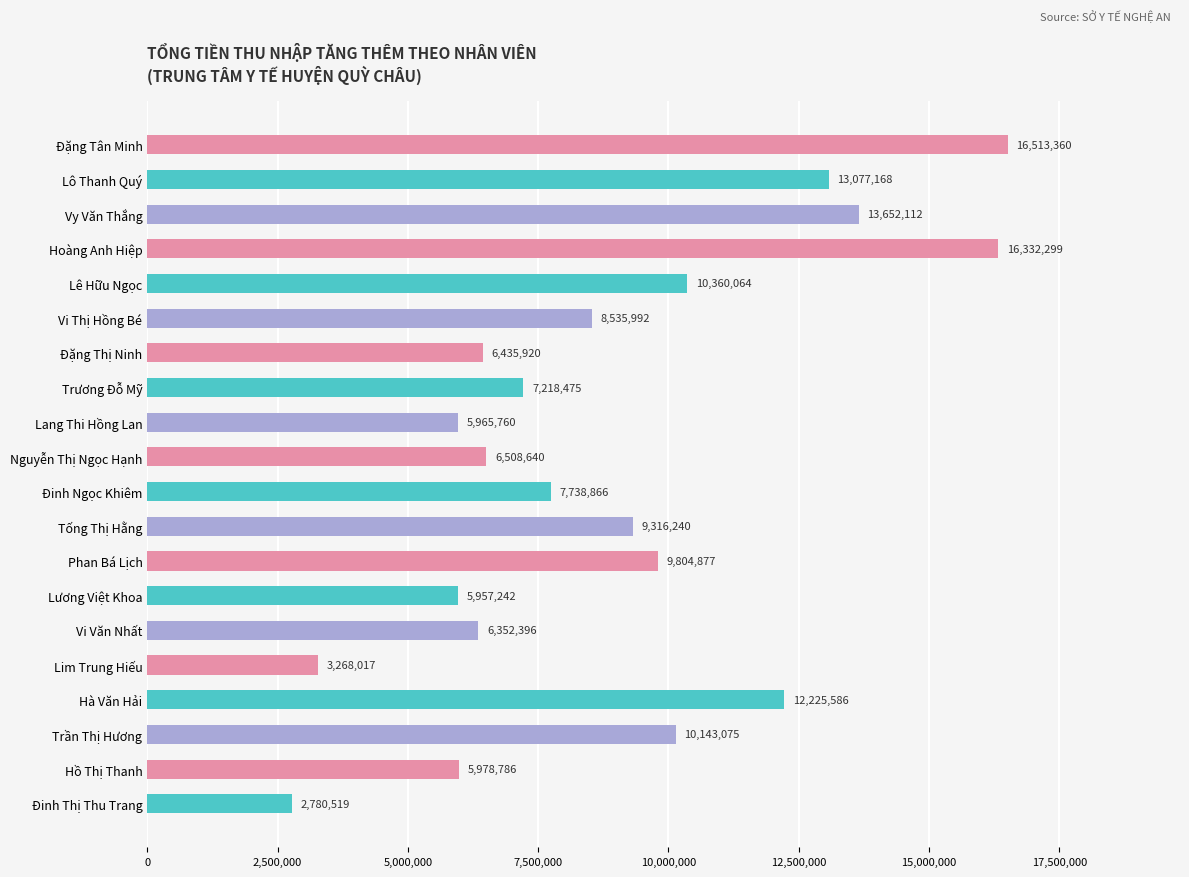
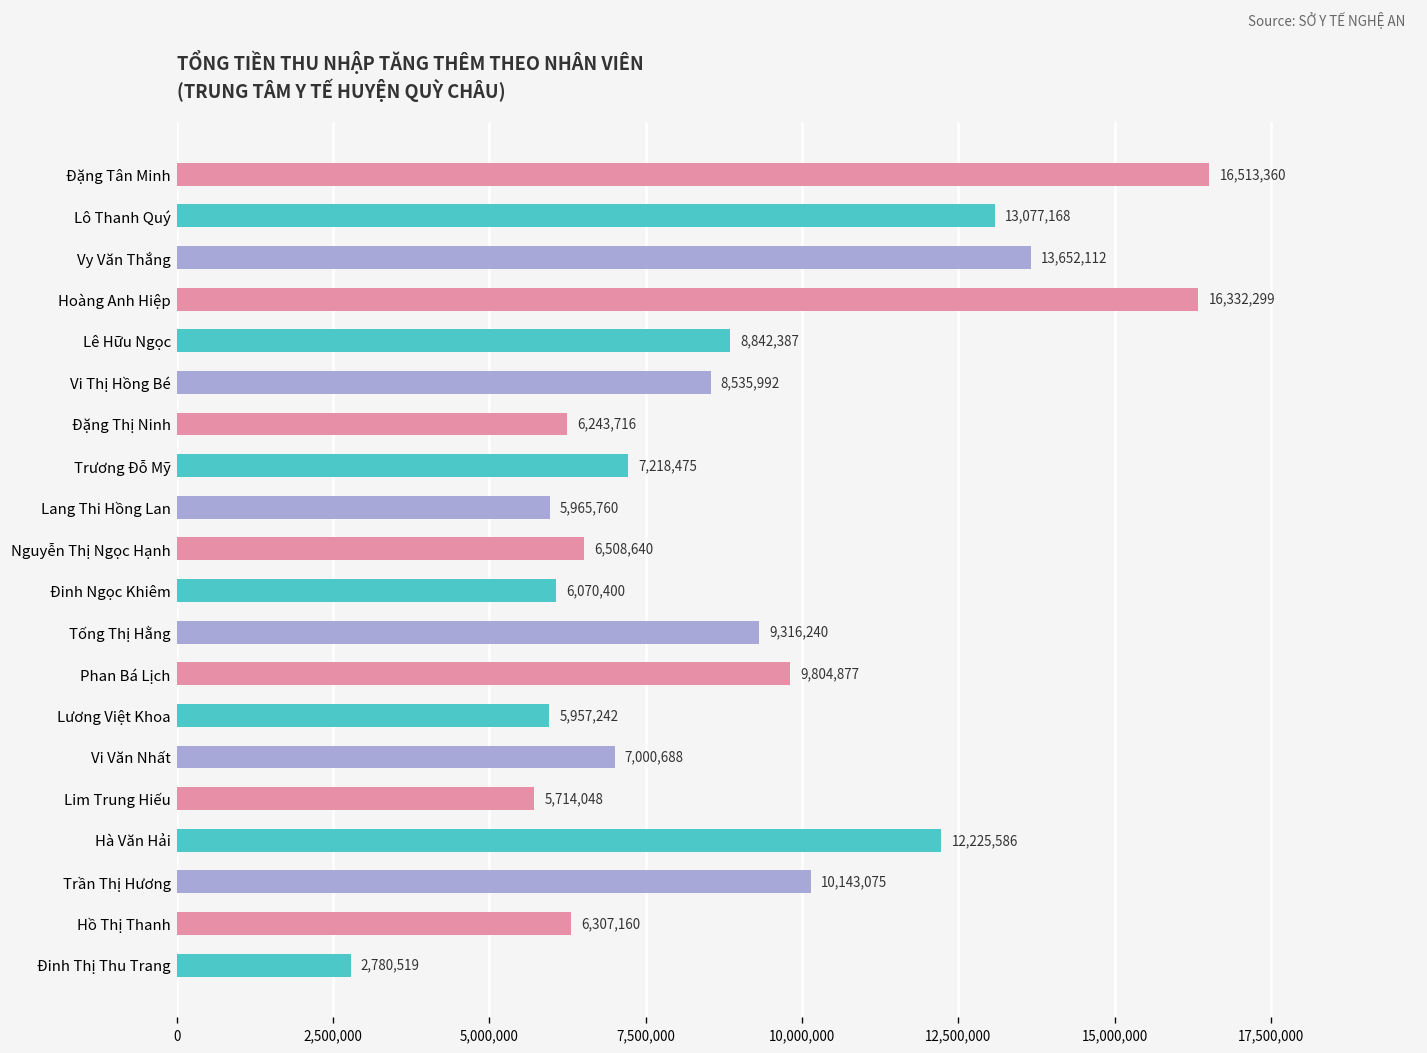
Lê Hữu Ngọc: 10,360,064 -> 8,842,387
Đặng Thị Ninh: 6,435,920 -> 6,243,716
Đinh Ngọc Khiêm: 7,738,866 -> 6,070,400
Vi Văn Nhất: 6,352,396 -> 7,000,688
Lim Trung Hiếu: 3,268,017 -> 5,714,048
Hồ Thị Thanh: 5,978,786 -> 6,307,160
